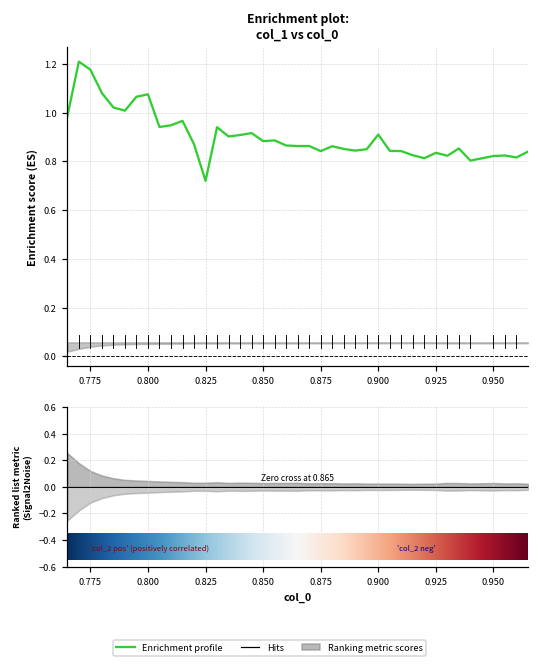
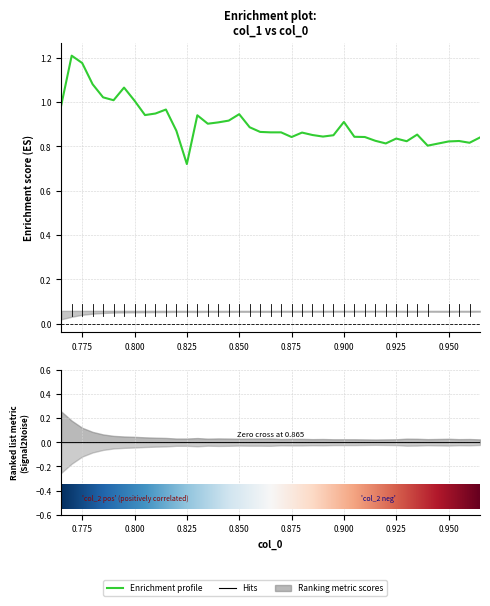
Enrichment plot: col_1 vs col_0, Enrichment profile, 0.800: 1.08 -> 1.01
Enrichment plot: col_1 vs col_0, Enrichment profile, 0.850: 0.88 -> 0.95
